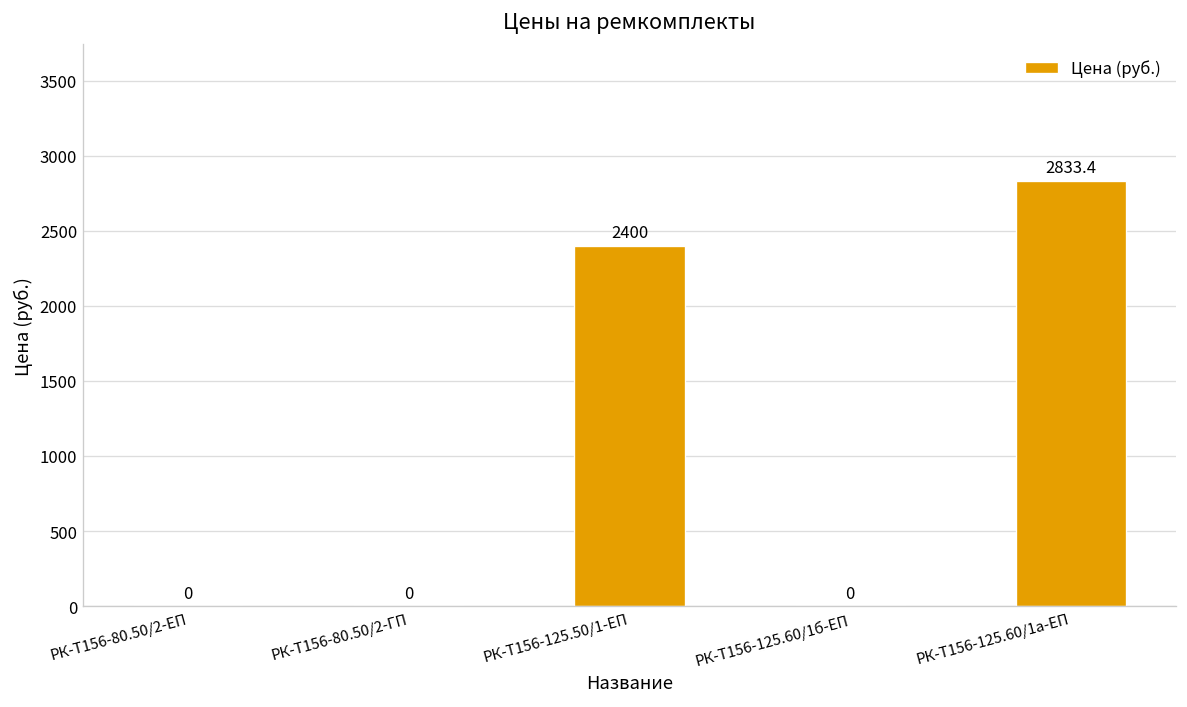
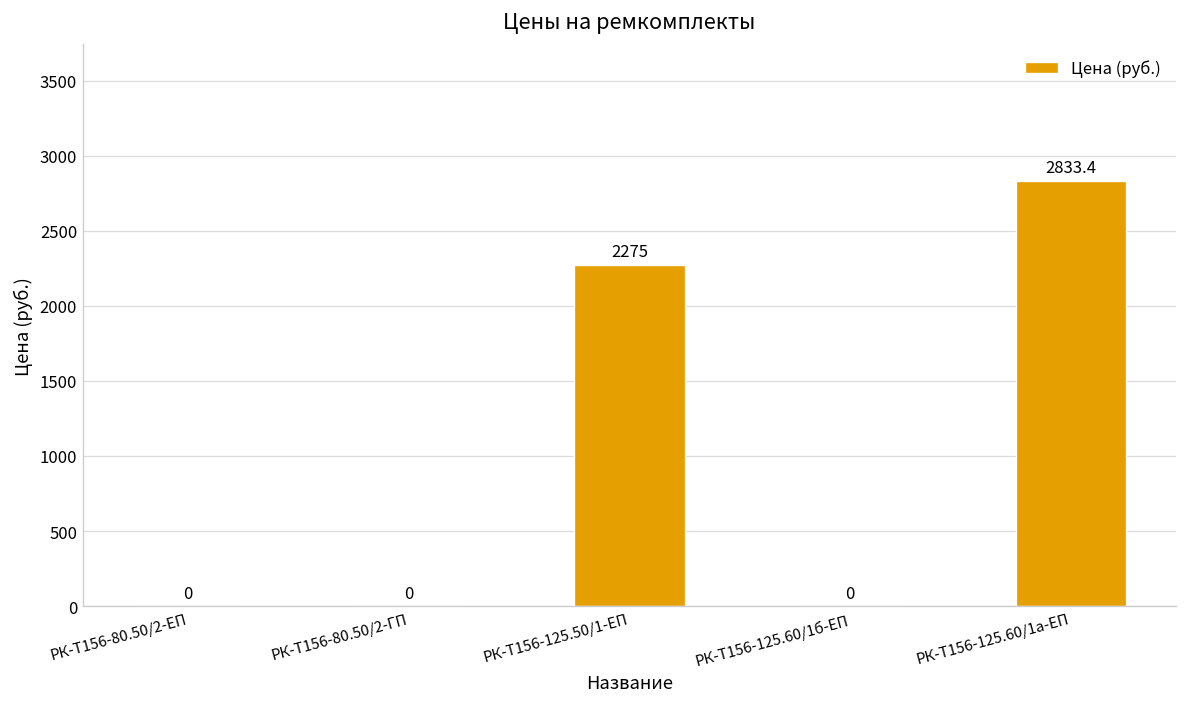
РК-Т156-125.50/1-ЕП: 2400 -> 2275
